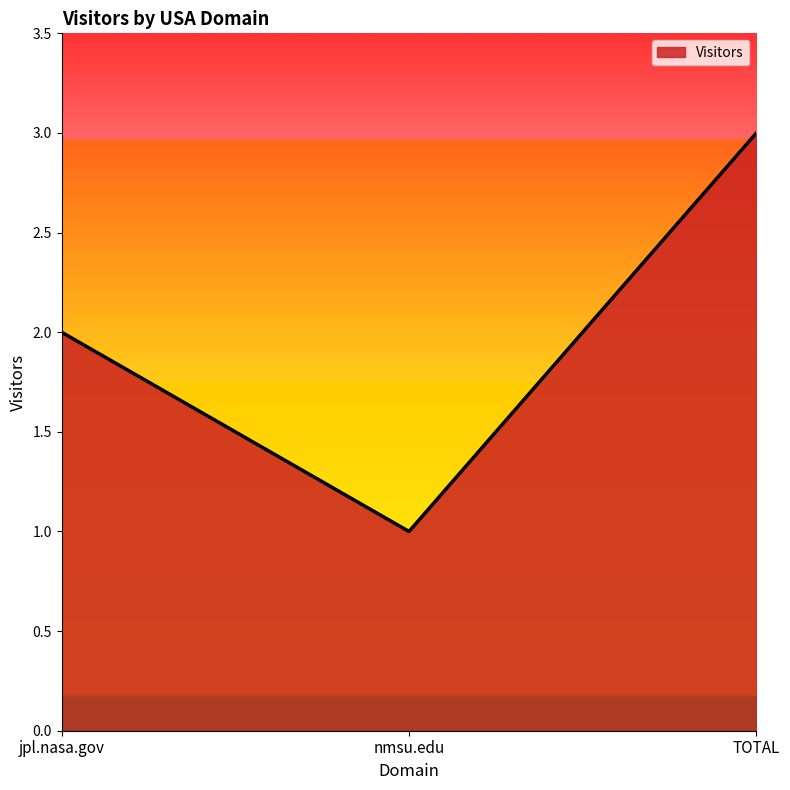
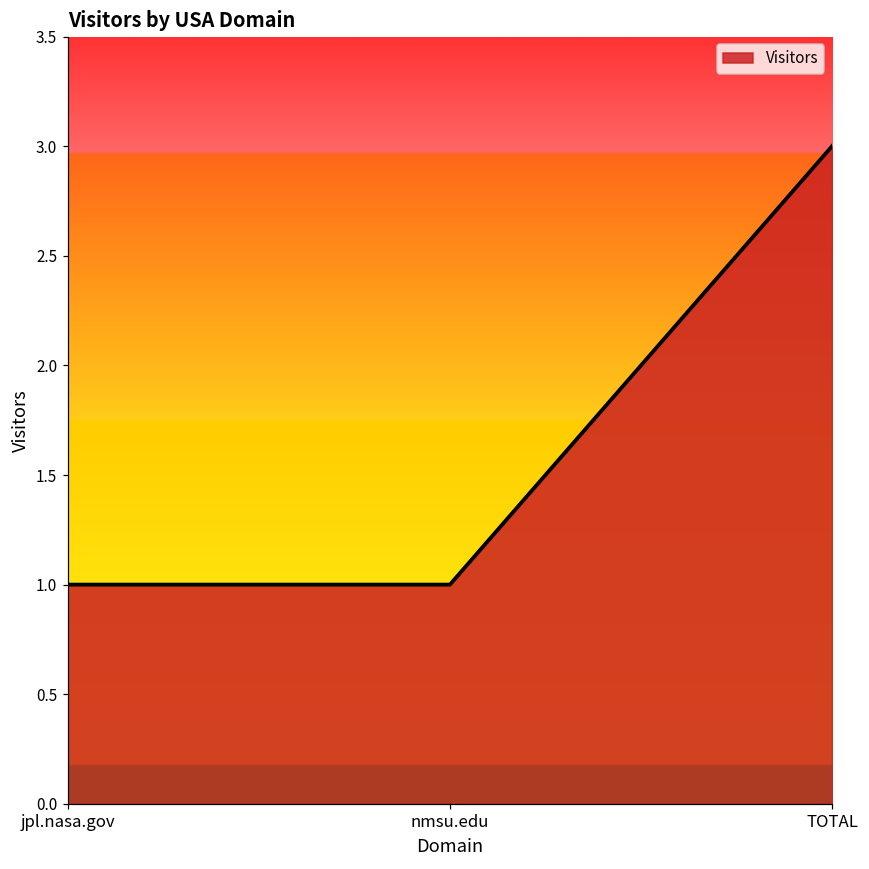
jpl.nasa.gov: 2 -> 1
